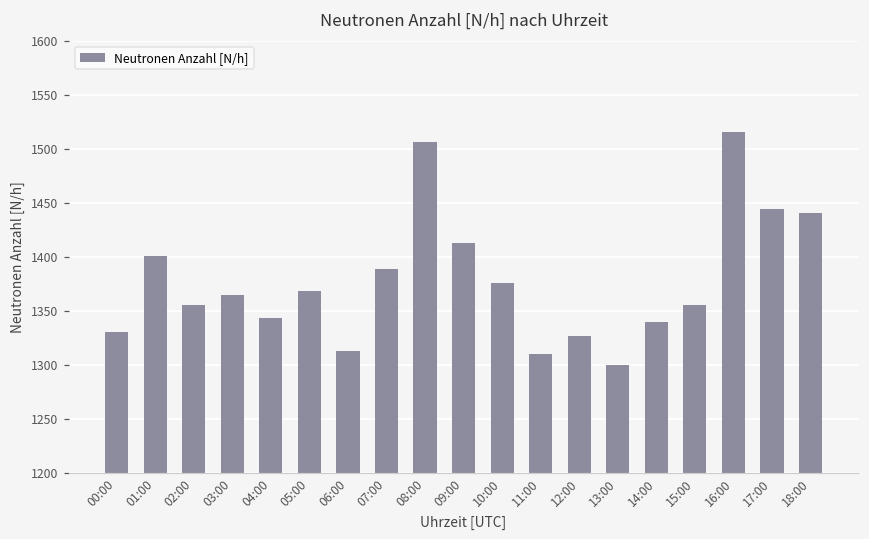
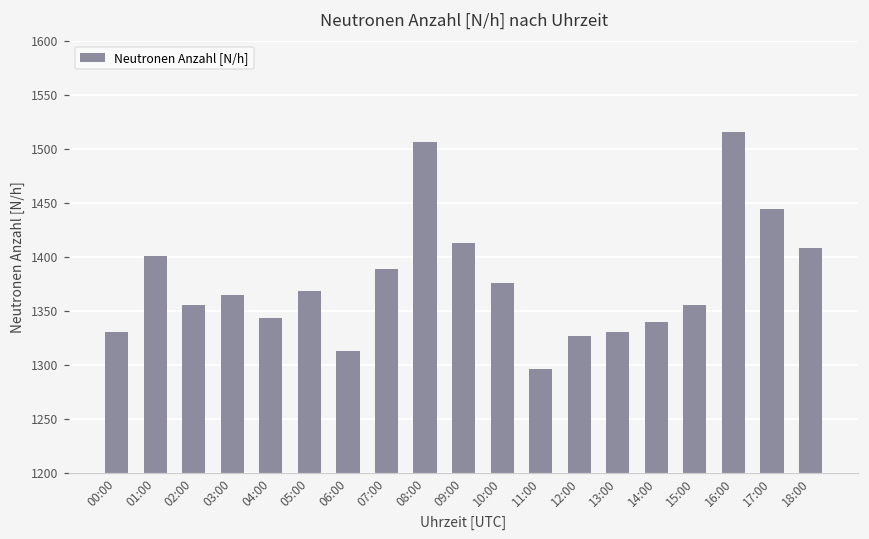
11:00: 1310 -> 1300
13:00: 1300 -> 1330
18:00: 1440 -> 1410
